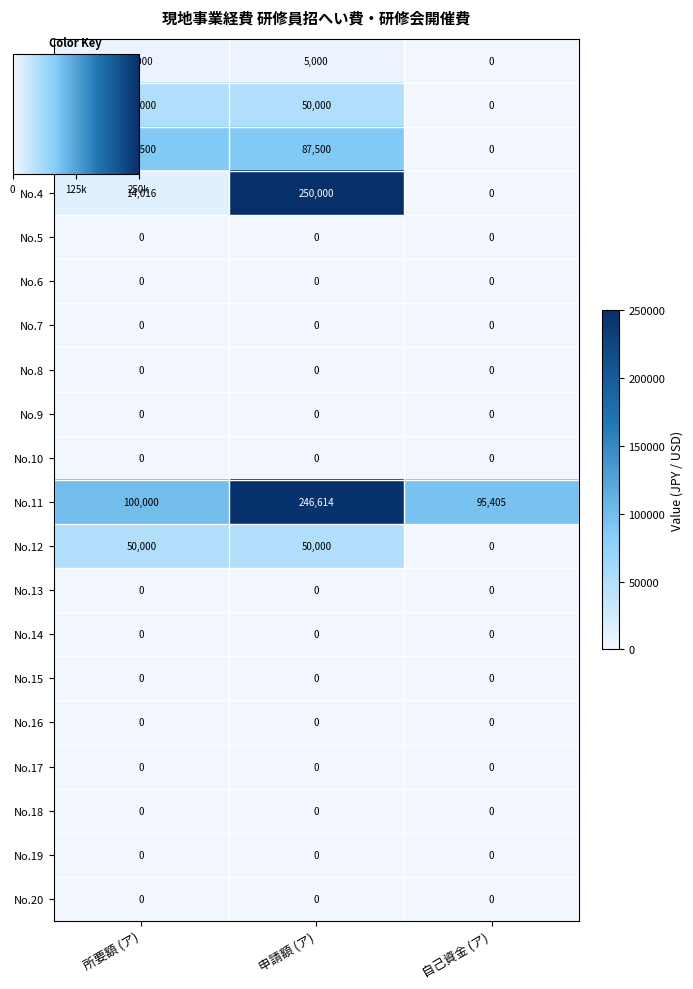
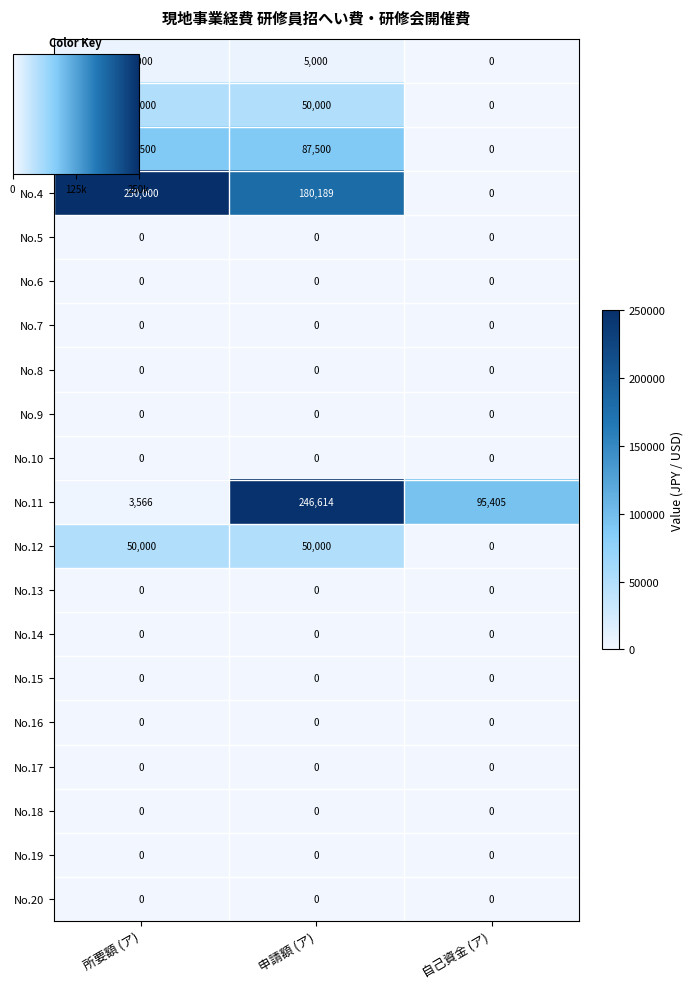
No.4, 所要額 (ア): 14,016 -> 250,000
No.4, 申請額 (ア): 250,000 -> 180,189
No.11, 所要額 (ア): 100,000 -> 3,566
